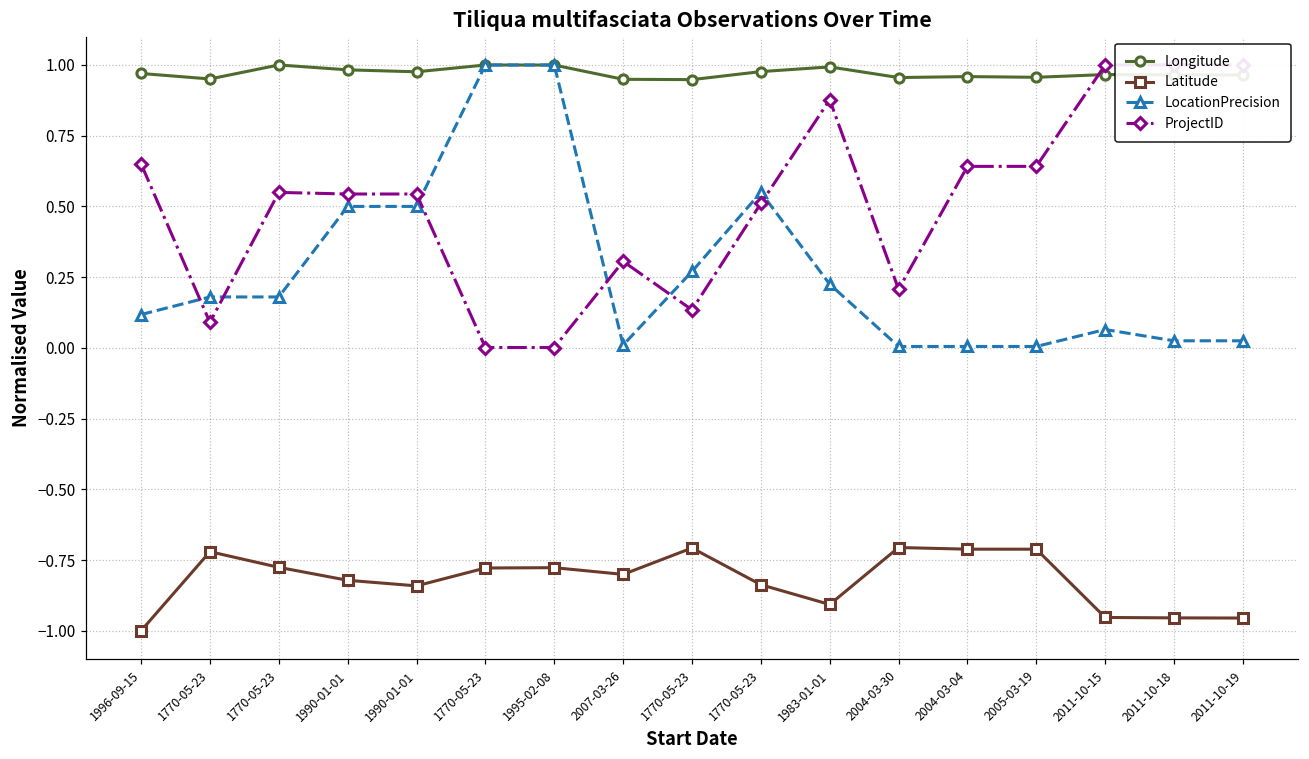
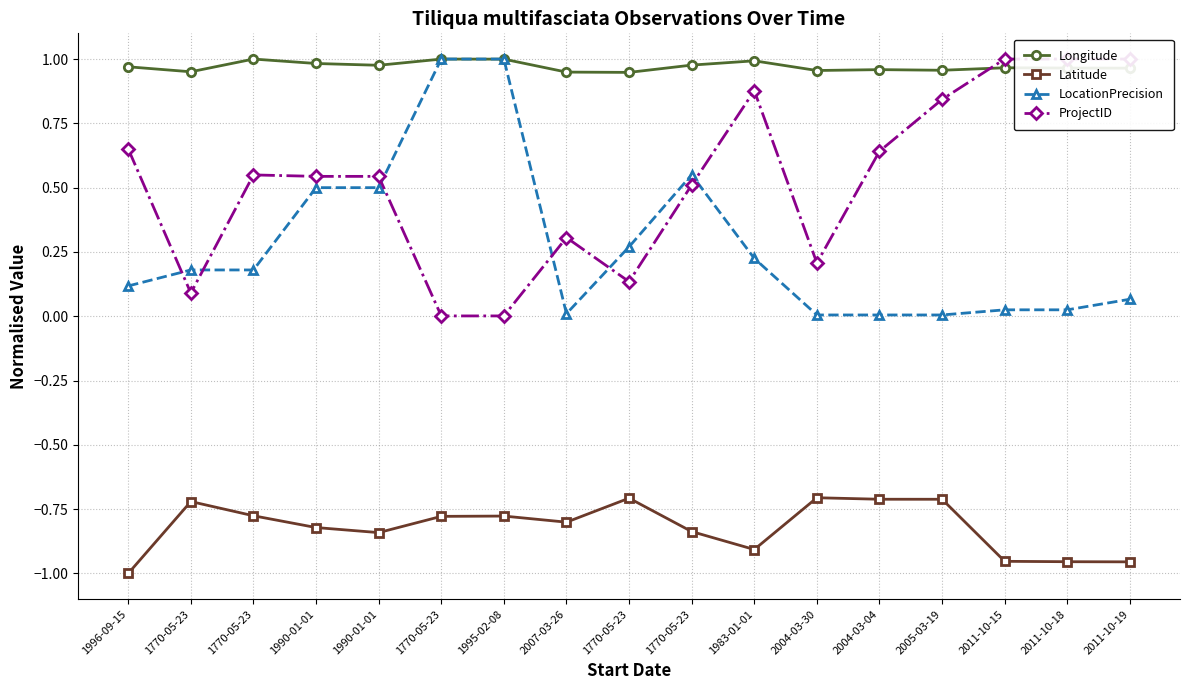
ProjectID, 2005-03-19: 0.64 -> 0.84
LocationPrecision, 2011-10-15: 0.06 -> 0.03
LocationPrecision, 2011-10-19: 0.03 -> 0.07
